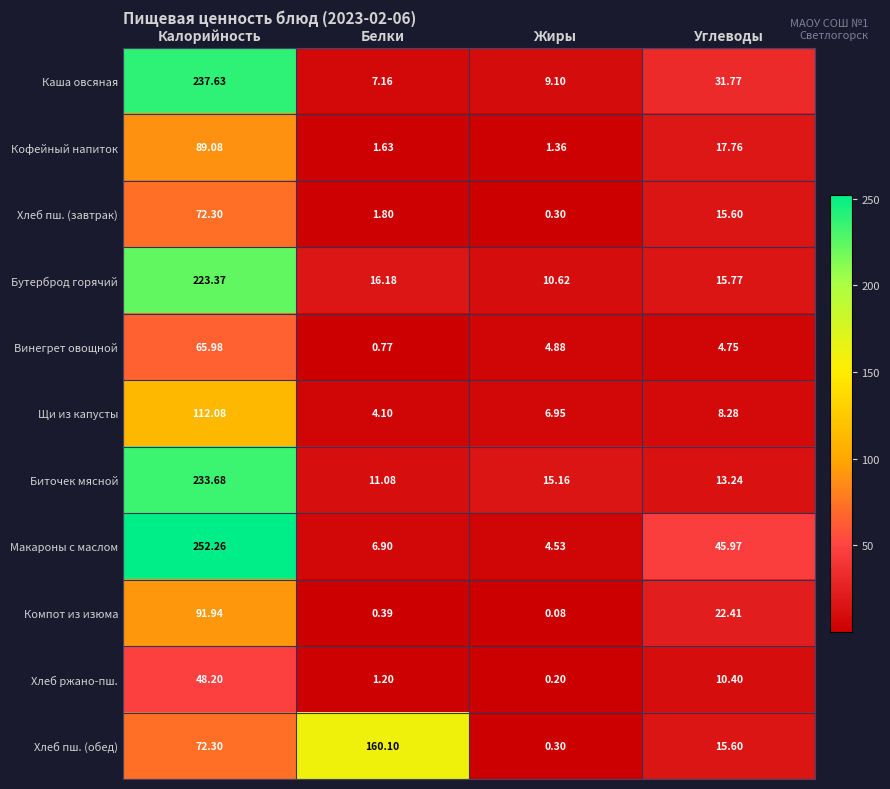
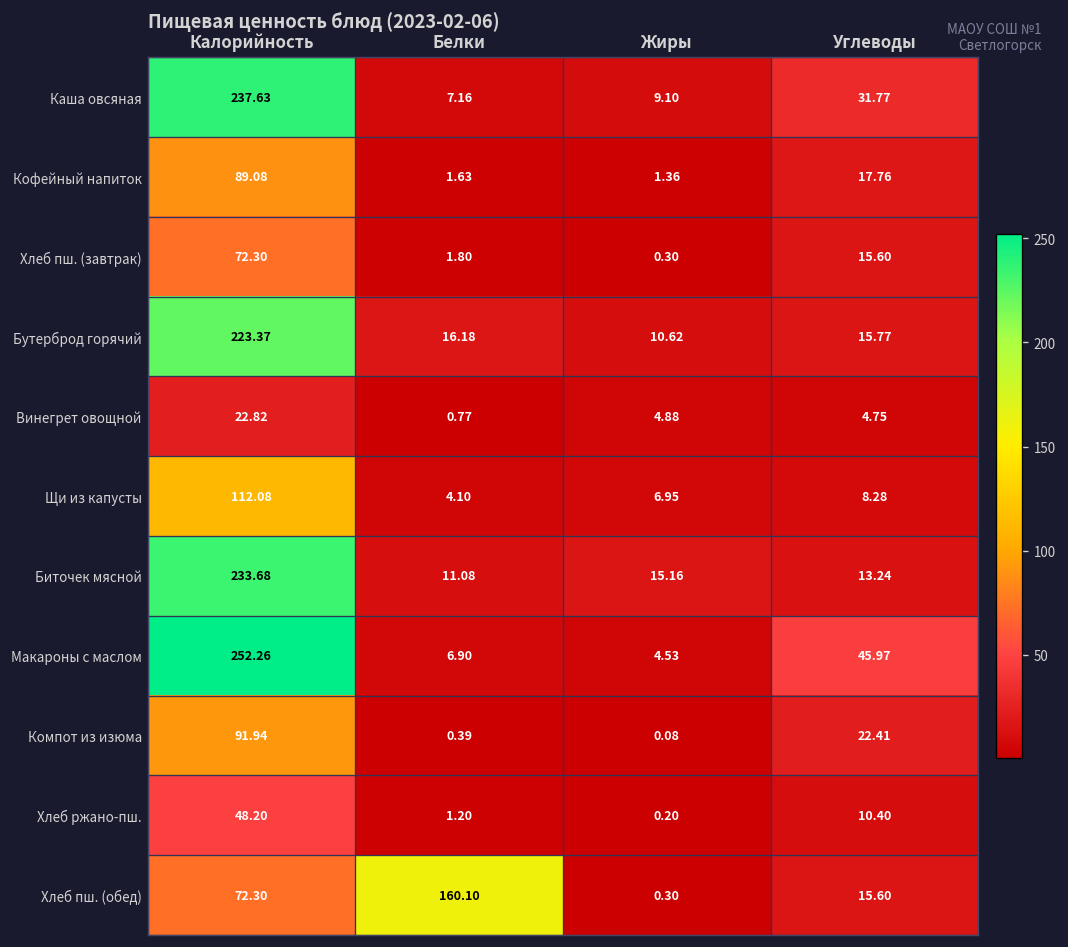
Винегрет овощной, Калорийность: 65.98 -> 22.82
